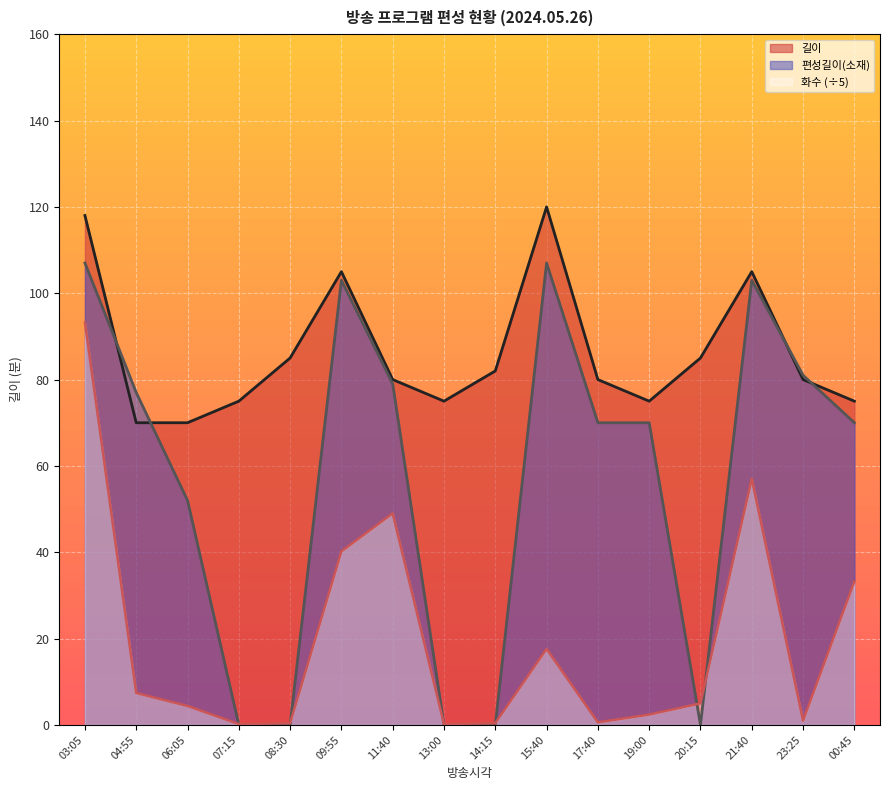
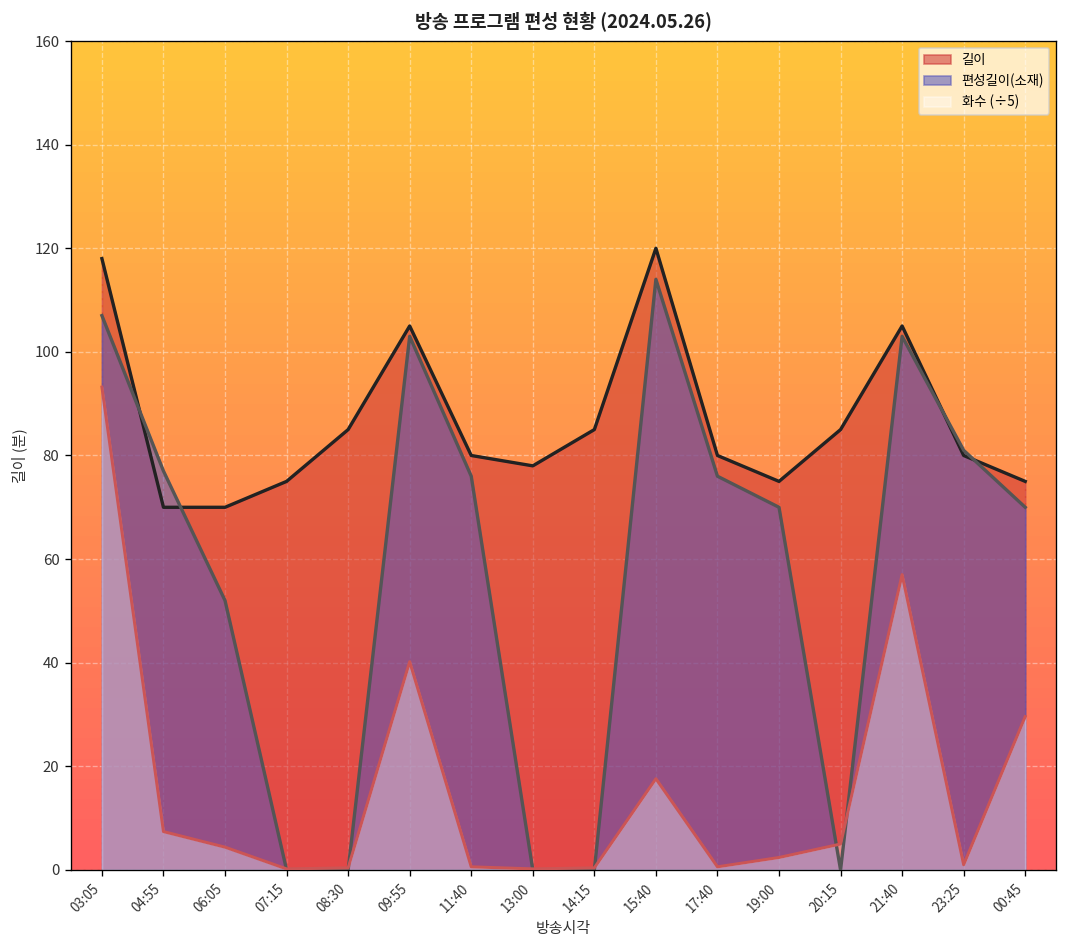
편성길이(소재), 11:40: 79 -> 76
화수 (÷5), 11:40: 49 -> 1
길이, 13:00: 75 -> 78
길이, 14:15: 82 -> 85
편성길이(소재), 15:40: 107 -> 114
편성길이(소재), 17:40: 70 -> 76
화수 (÷5), 00:45: 33 -> 30
